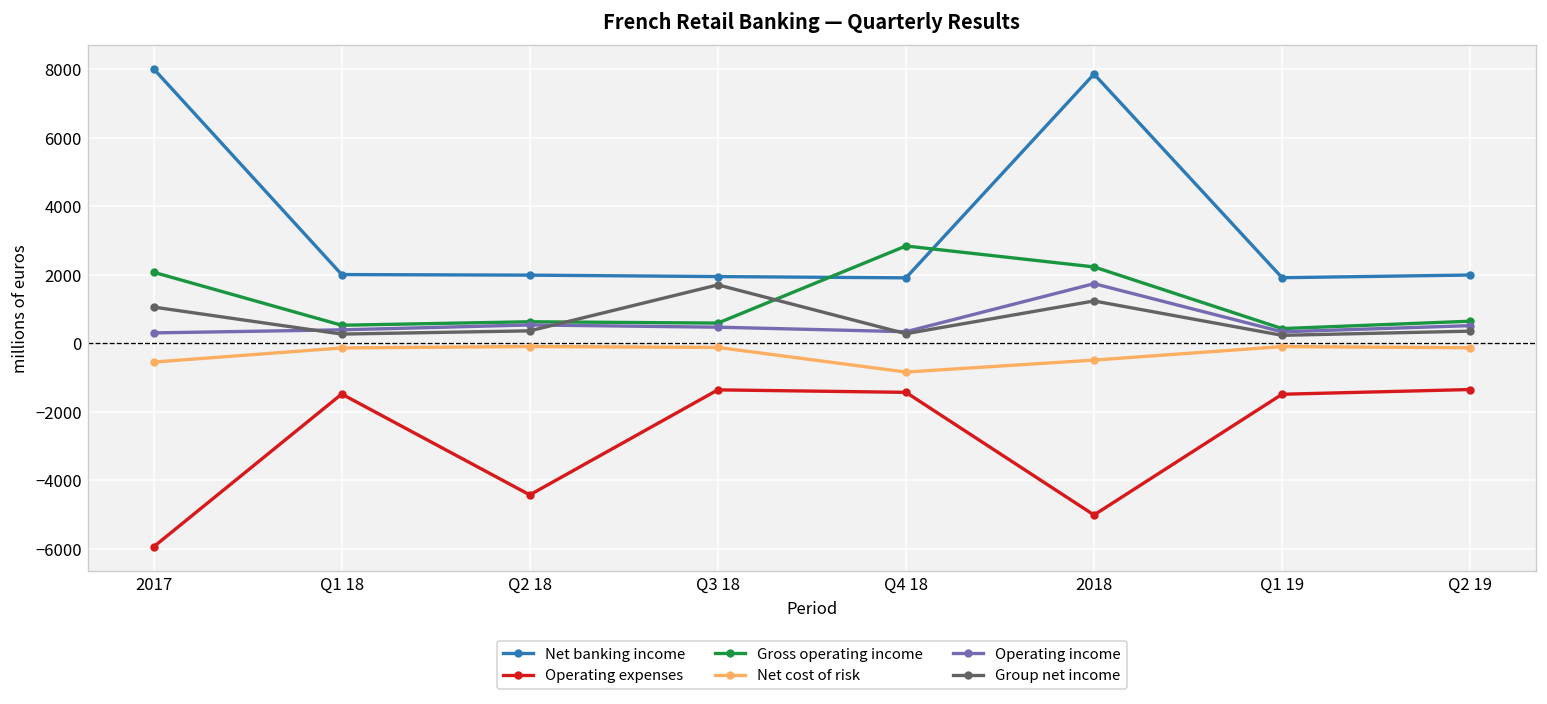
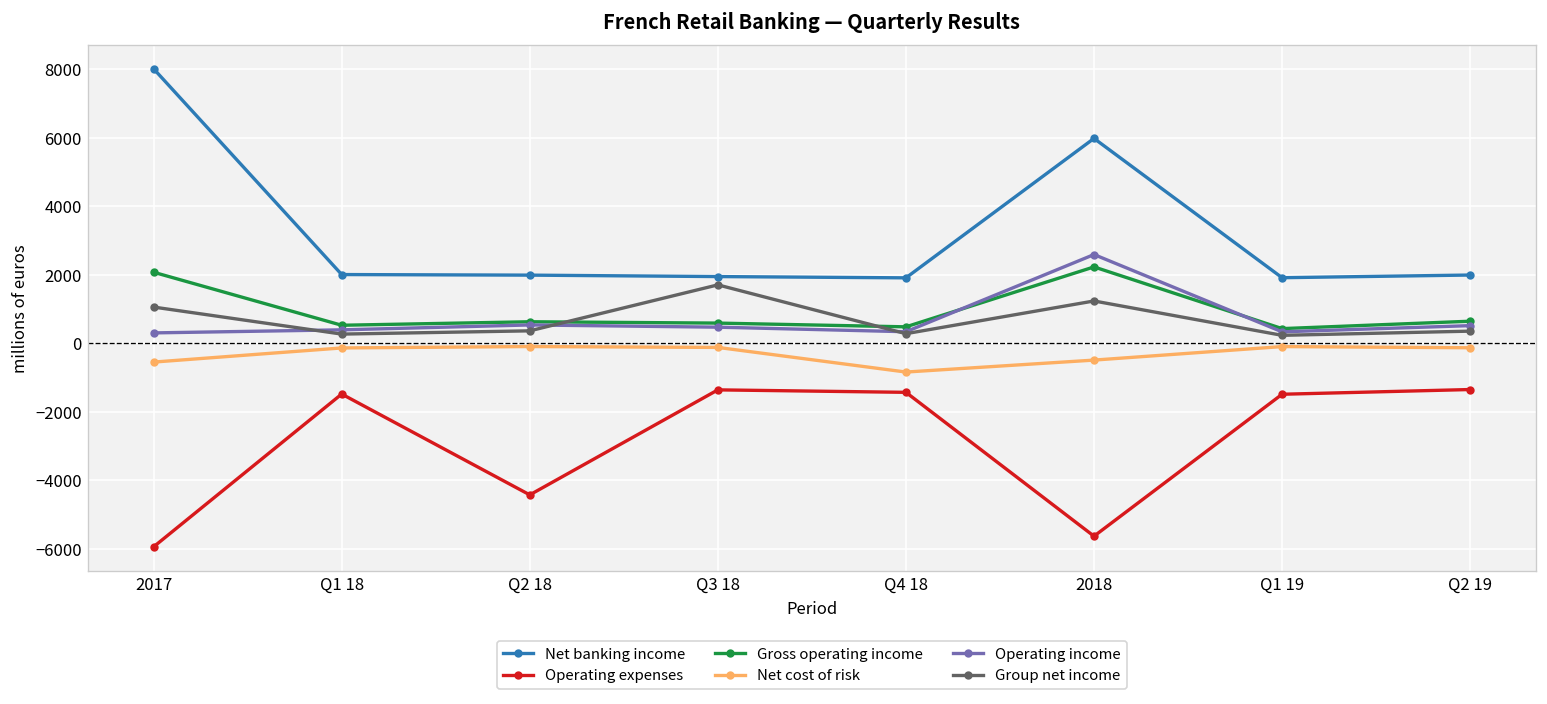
Gross operating income, Q4 18: 2800 -> 500
Net banking income, 2018: 7900 -> 6000
Operating expenses, 2018: -5000 -> -5600
Operating income, 2018: 1700 -> 2600
